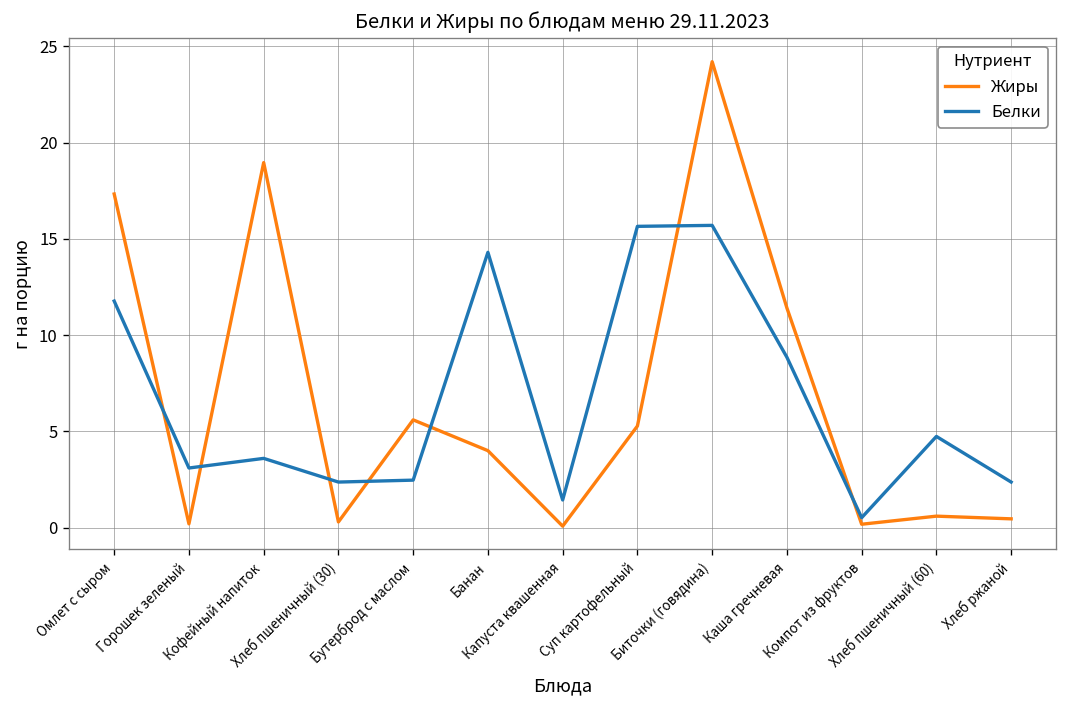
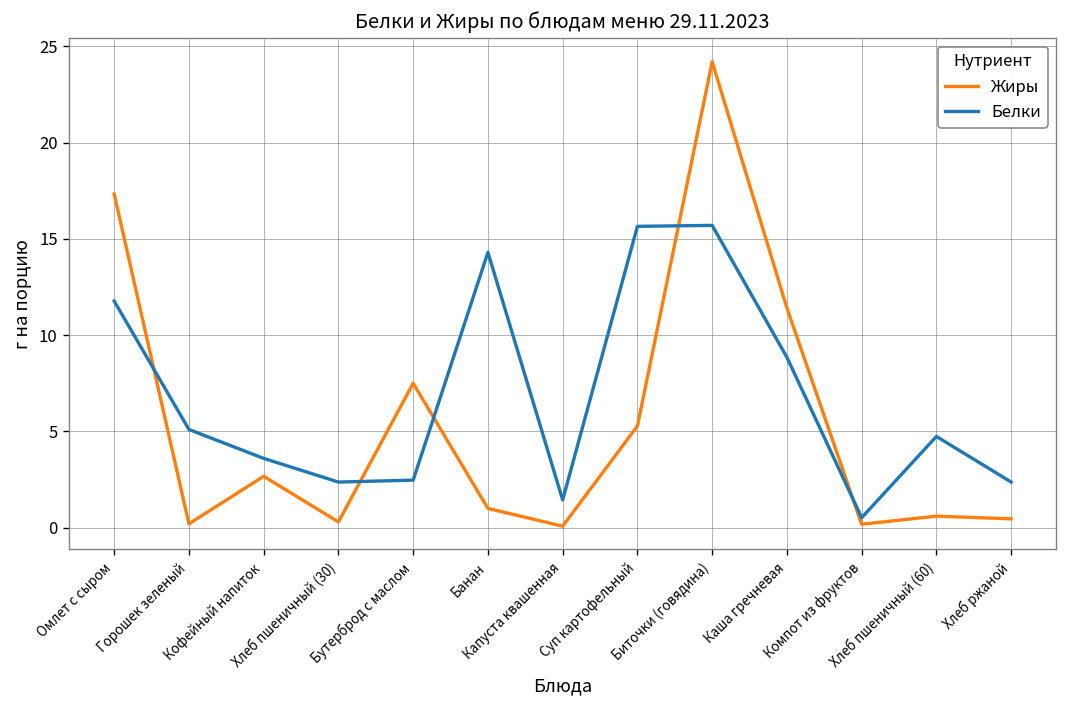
Белки, Горошек зеленый: 3.1 -> 5.1
Жиры, Кофейный напиток: 19.0 -> 2.7
Жиры, Бутерброд с маслом: 5.6 -> 7.5
Жиры, Банан: 4 -> 1
